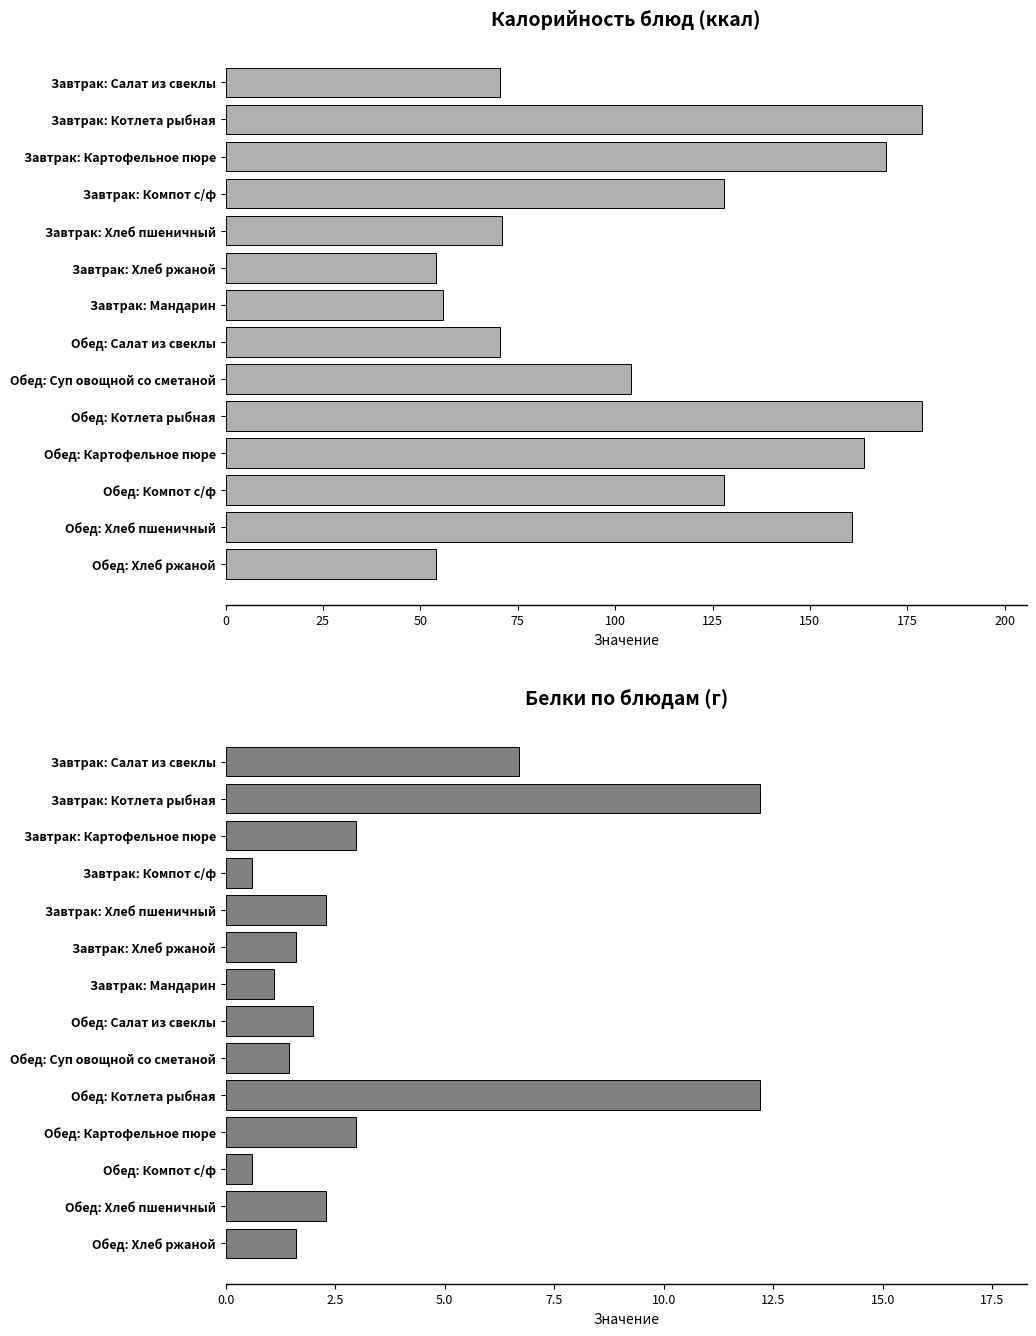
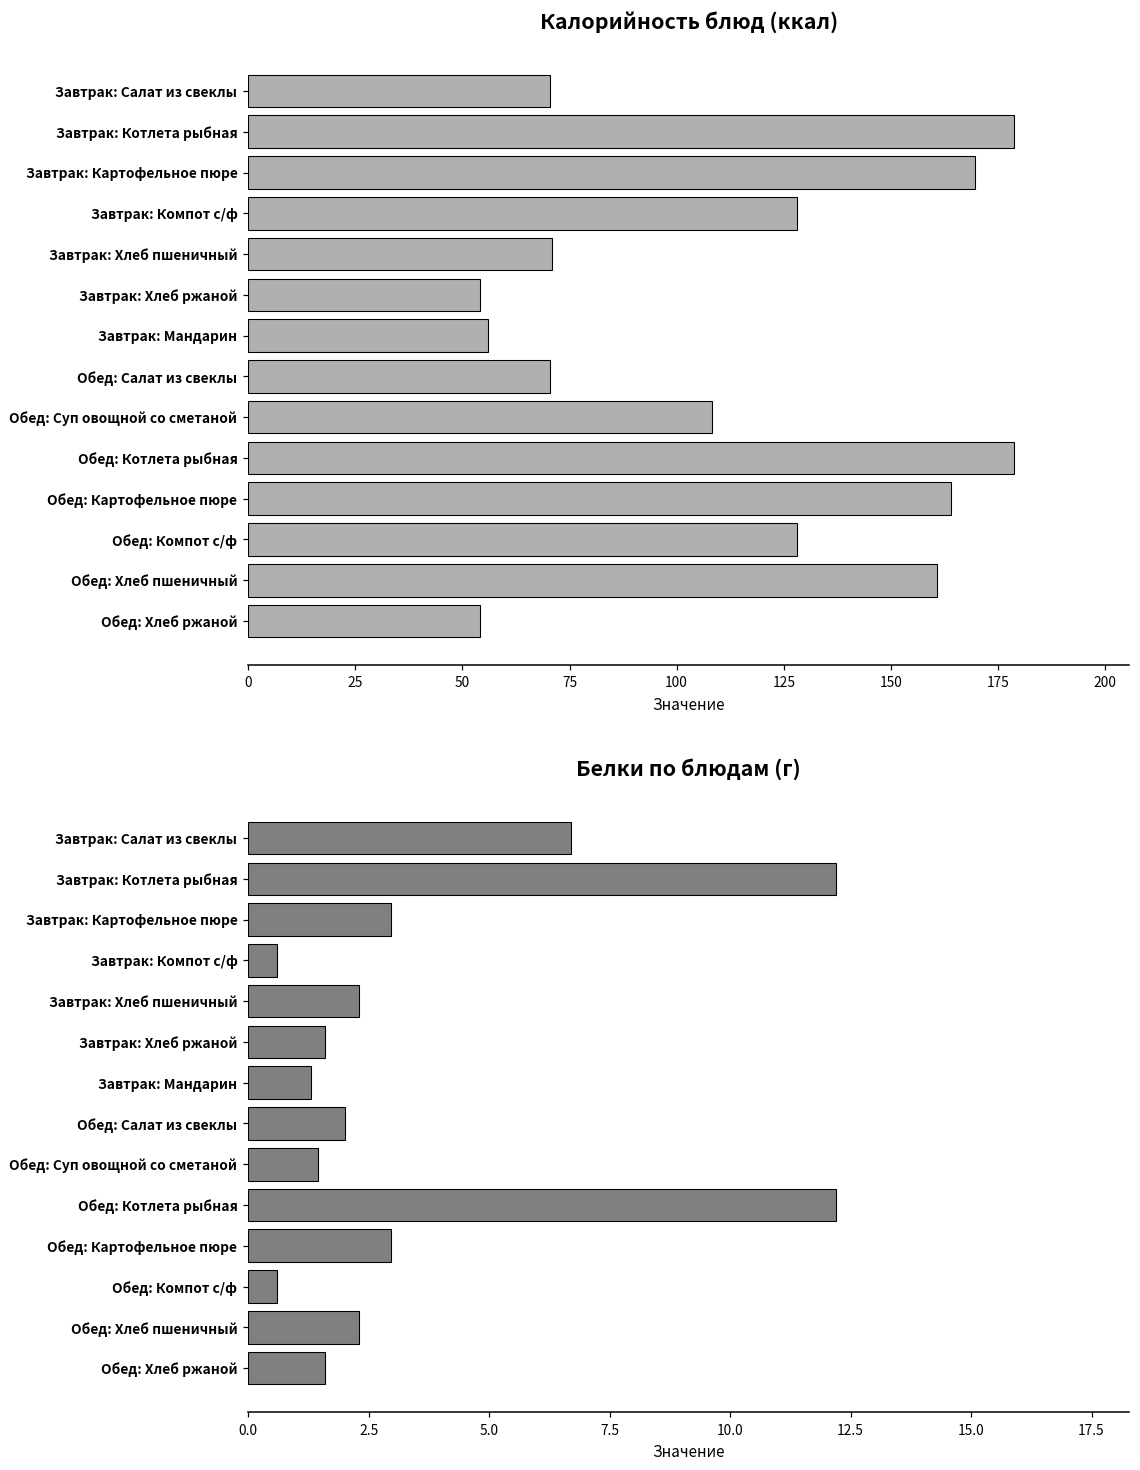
Калорийность блюд (ккал), Обед: Суп овощной со сметаной: 104 -> 108
Белки по блюдам (г), Завтрак: Мандарин: 1.1 -> 1.3
